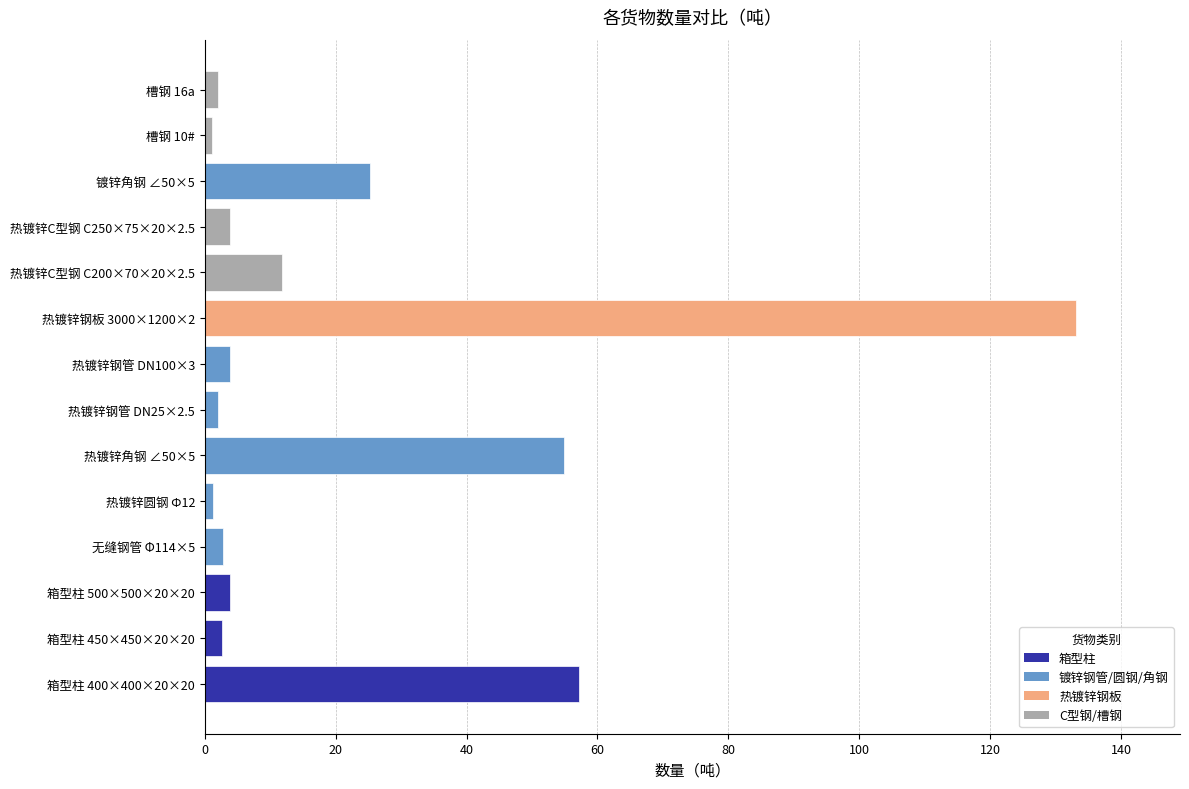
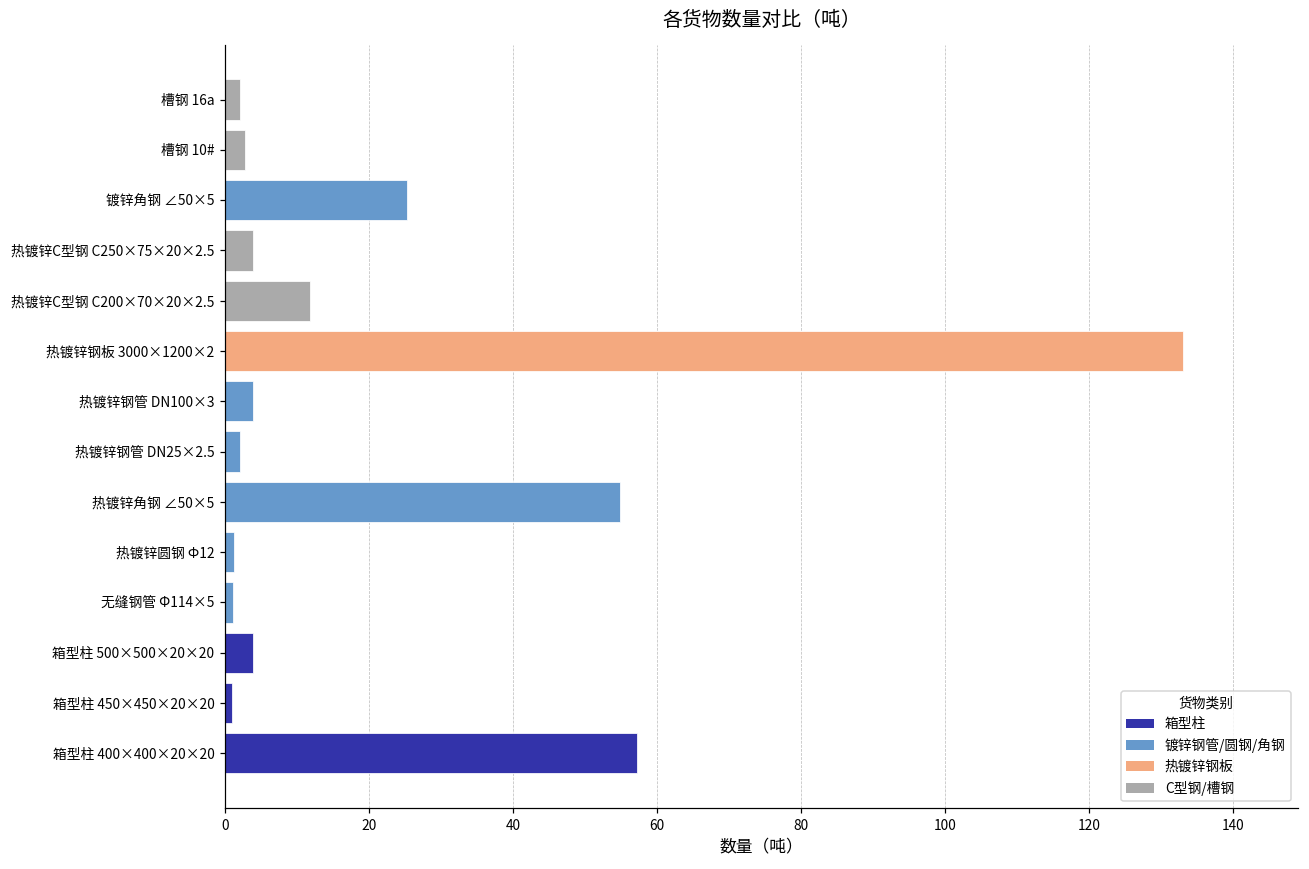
槽钢 10#: 1 -> 3
无缝钢管 Φ114×5: 3 -> 1
箱型柱 450×450×20×20: 3 -> 1
